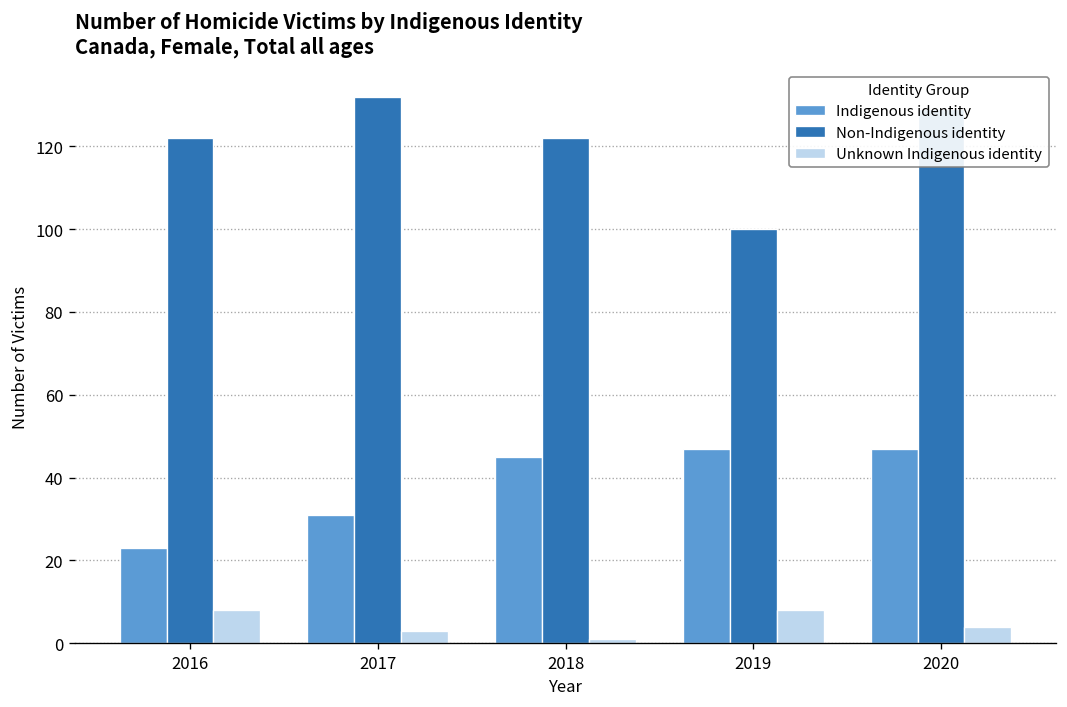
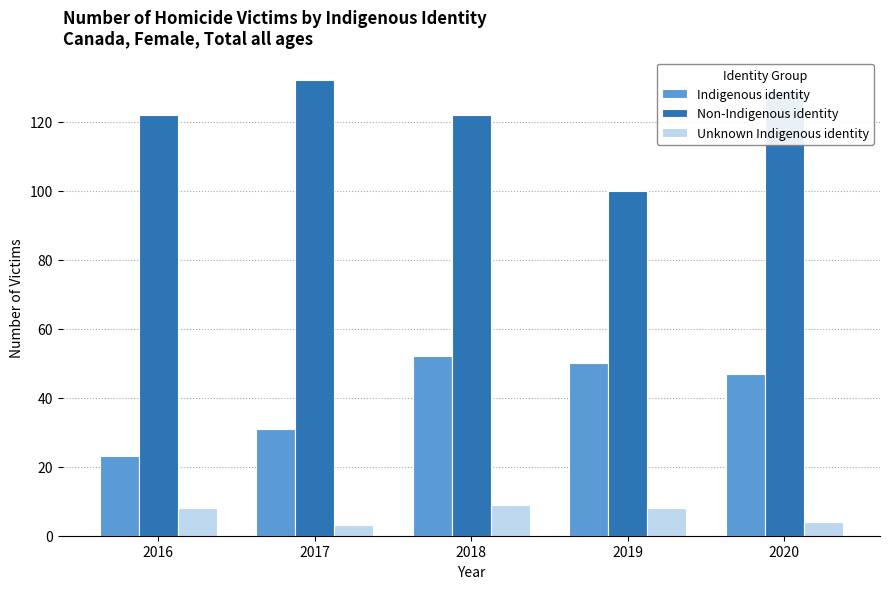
Indigenous identity, 2018: 45 -> 52
Unknown Indigenous identity, 2018: 1 -> 9
Indigenous identity, 2019: 47 -> 50
